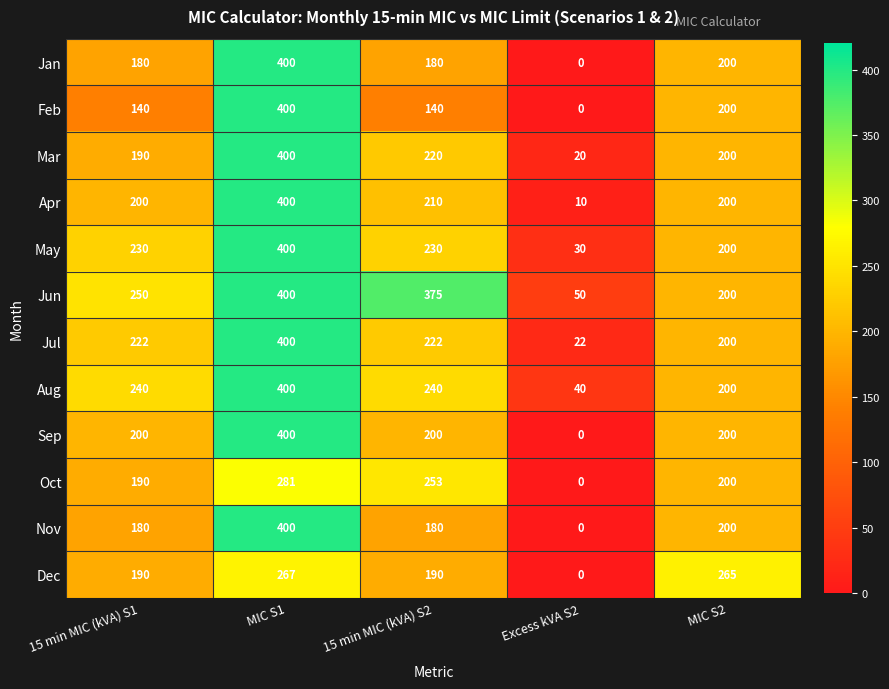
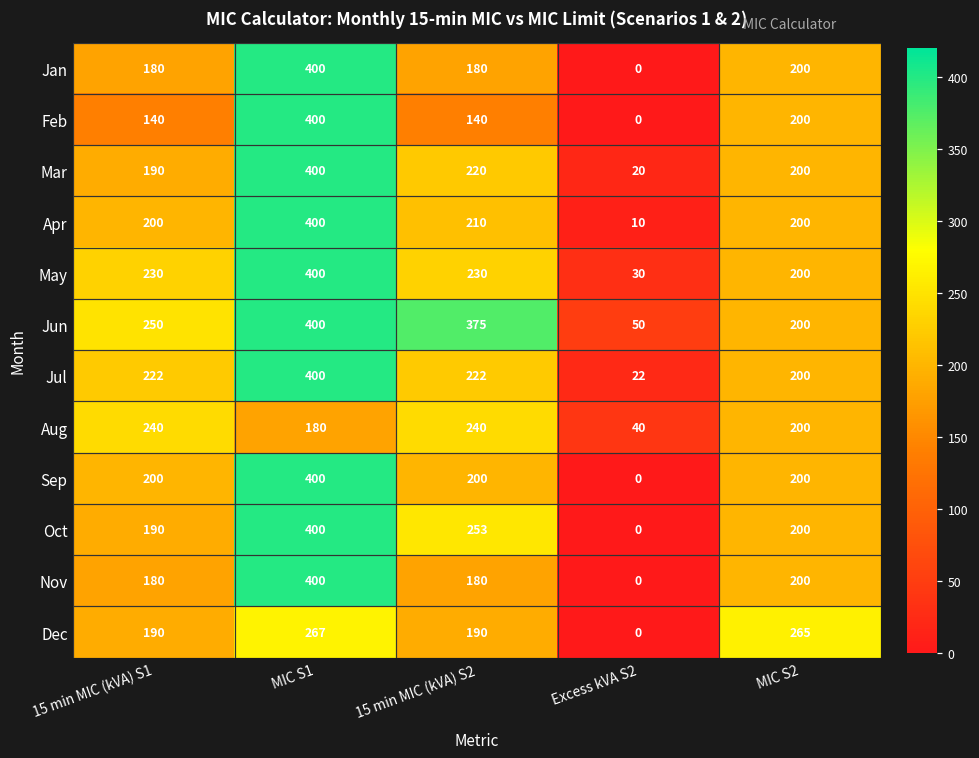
Aug, MIC S1: 400 -> 180
Oct, MIC S1: 281 -> 400
